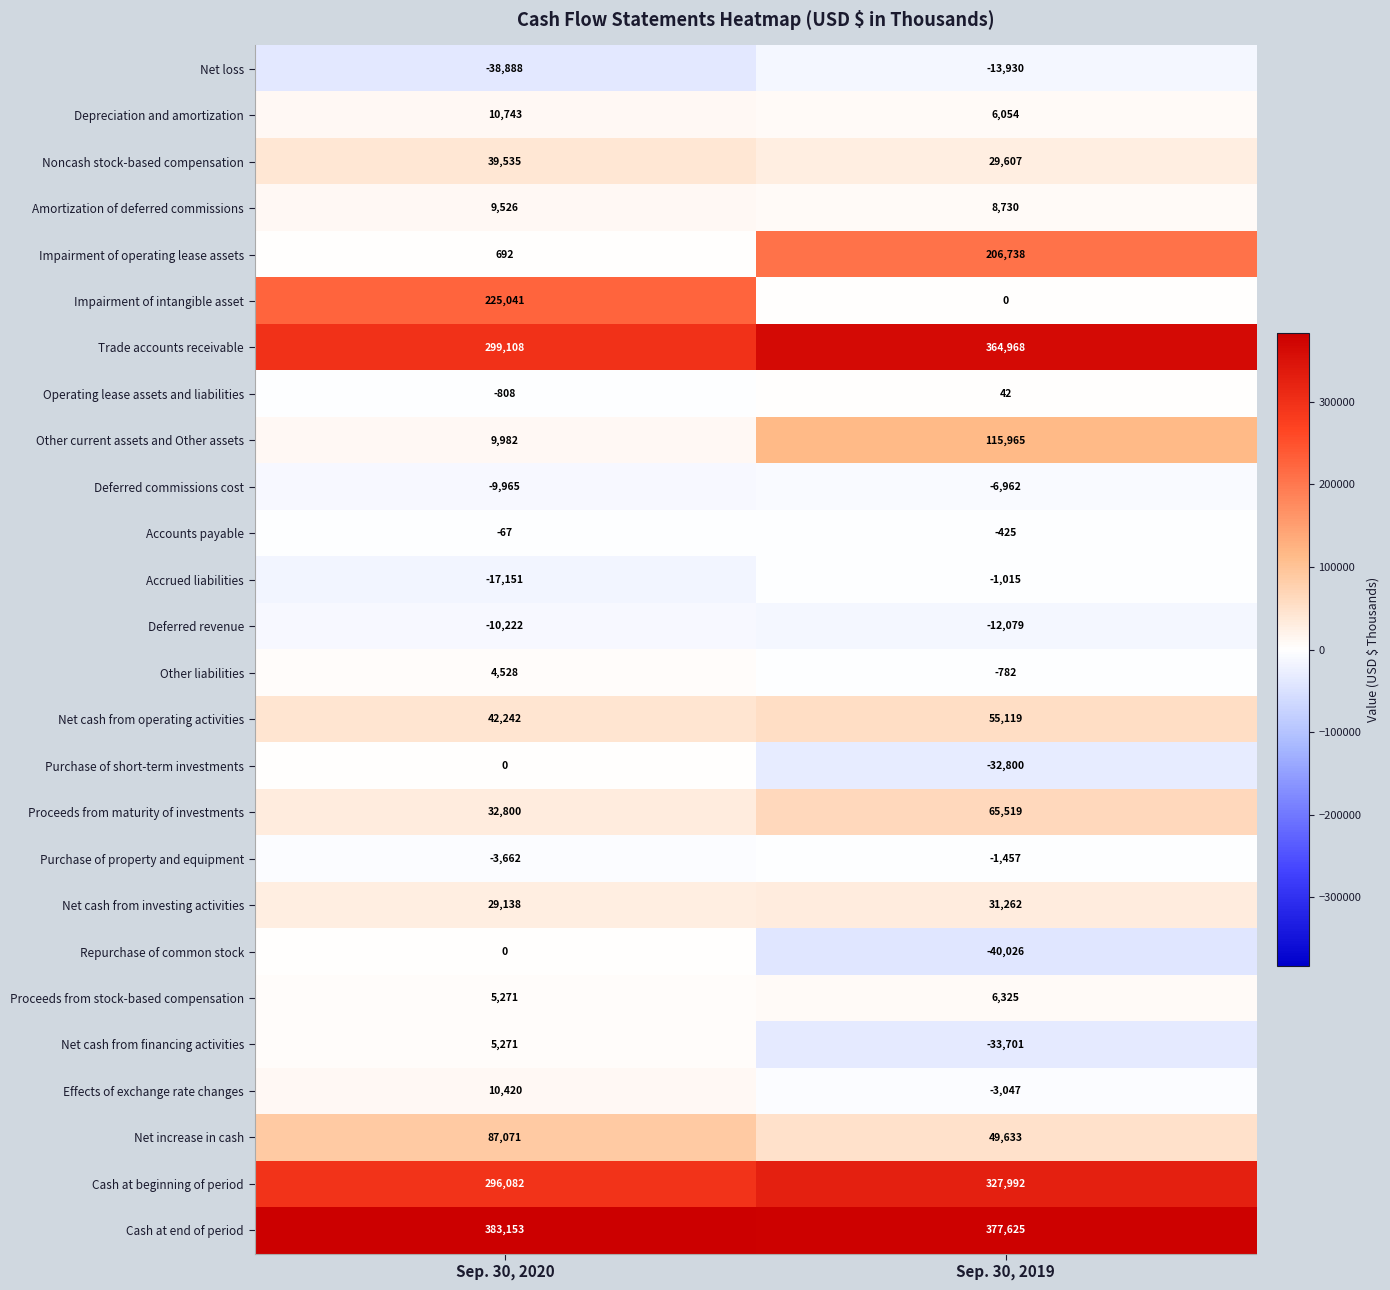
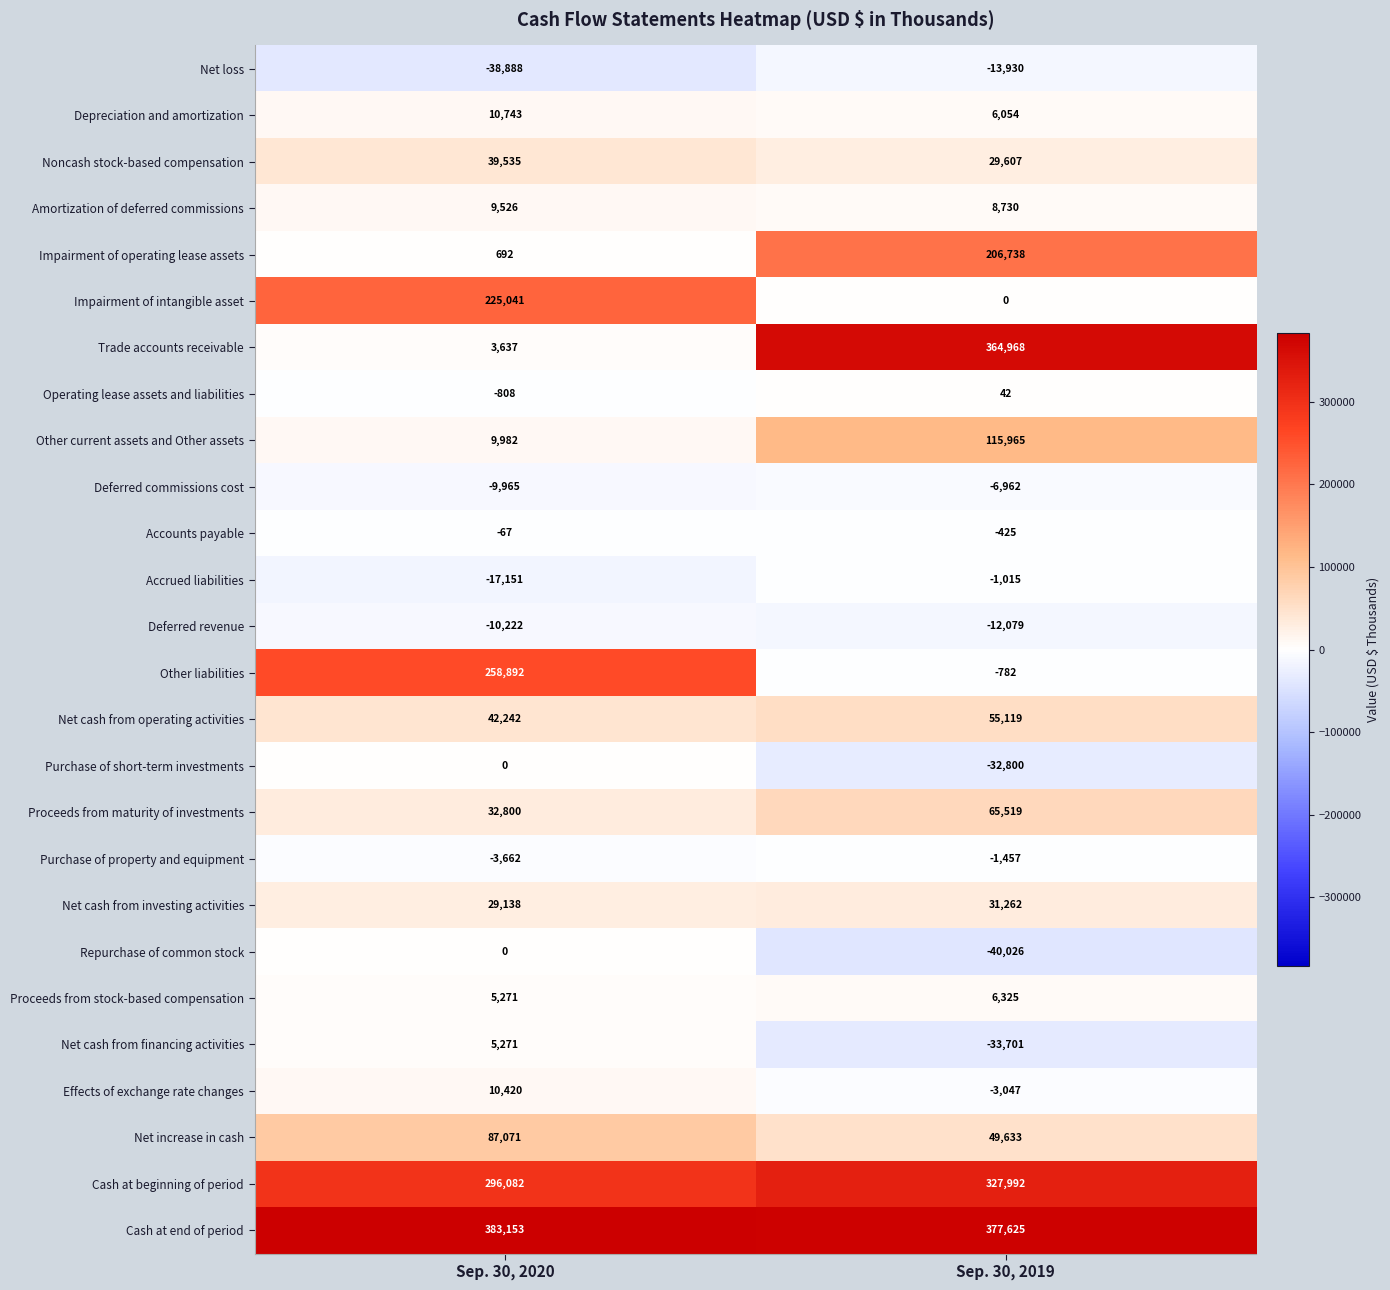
Trade accounts receivable, Sep. 30, 2020: 299,108 -> 3,637
Other liabilities, Sep. 30, 2020: 4,528 -> 258,892
